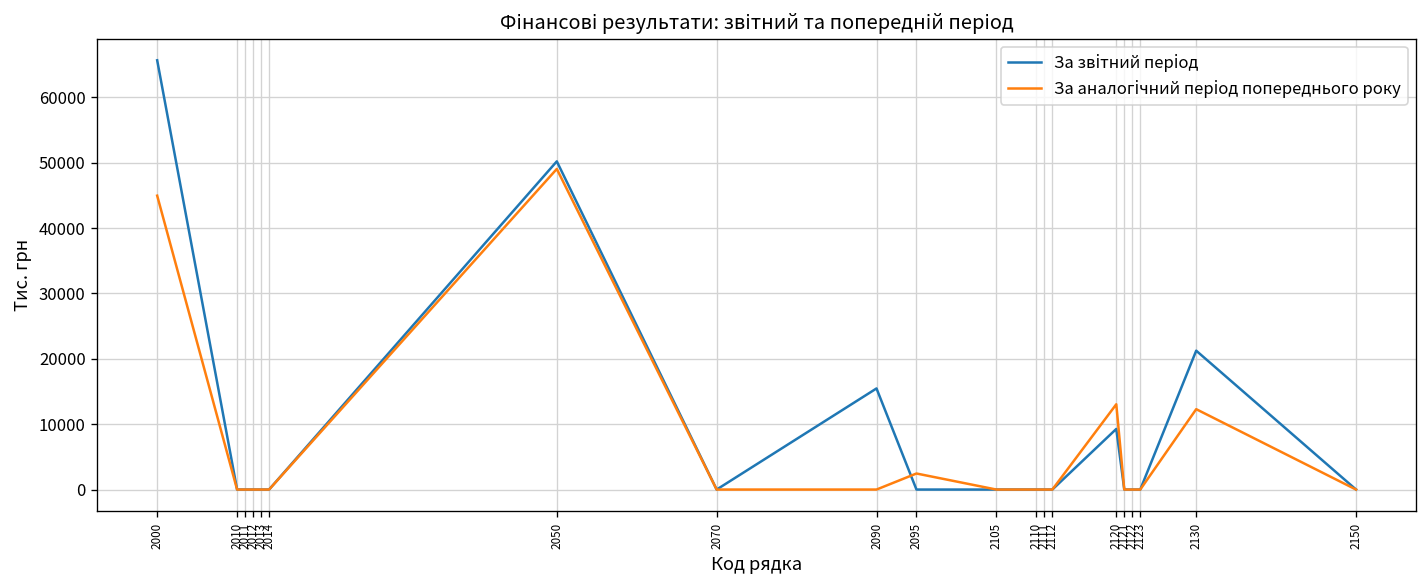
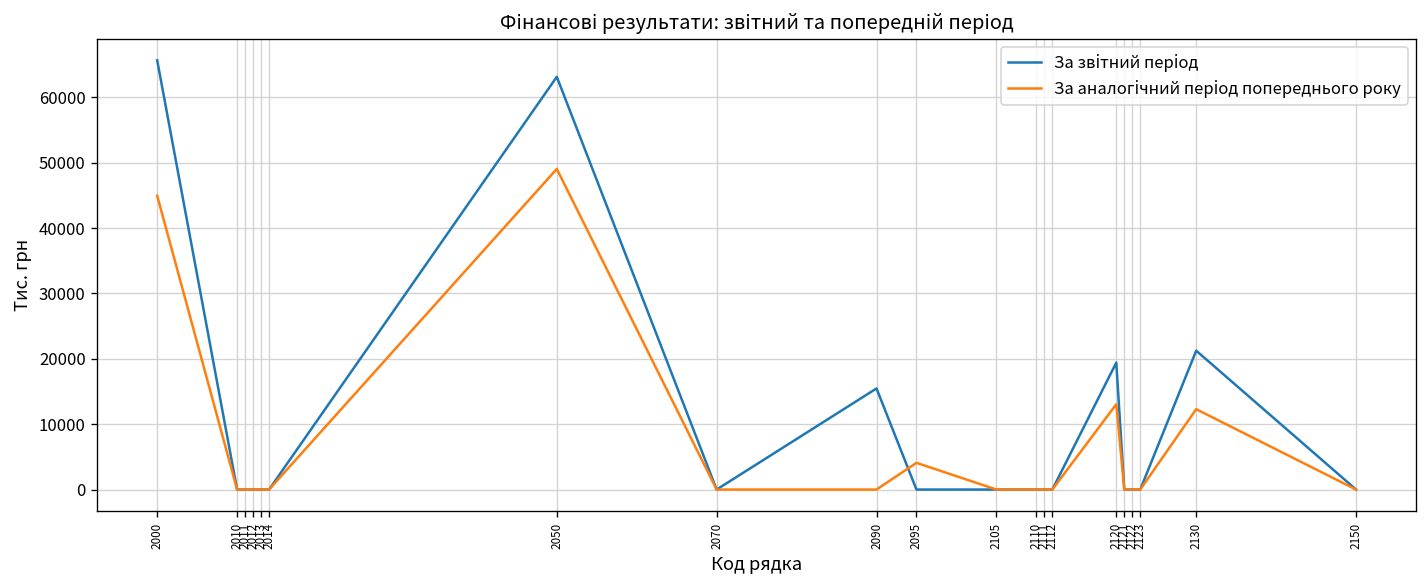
За звітний період, 2050: 50000 -> 63000
За аналогічний період попереднього року, 2095: 2000 -> 4000
За звітний період, 2120: 9000 -> 19000
